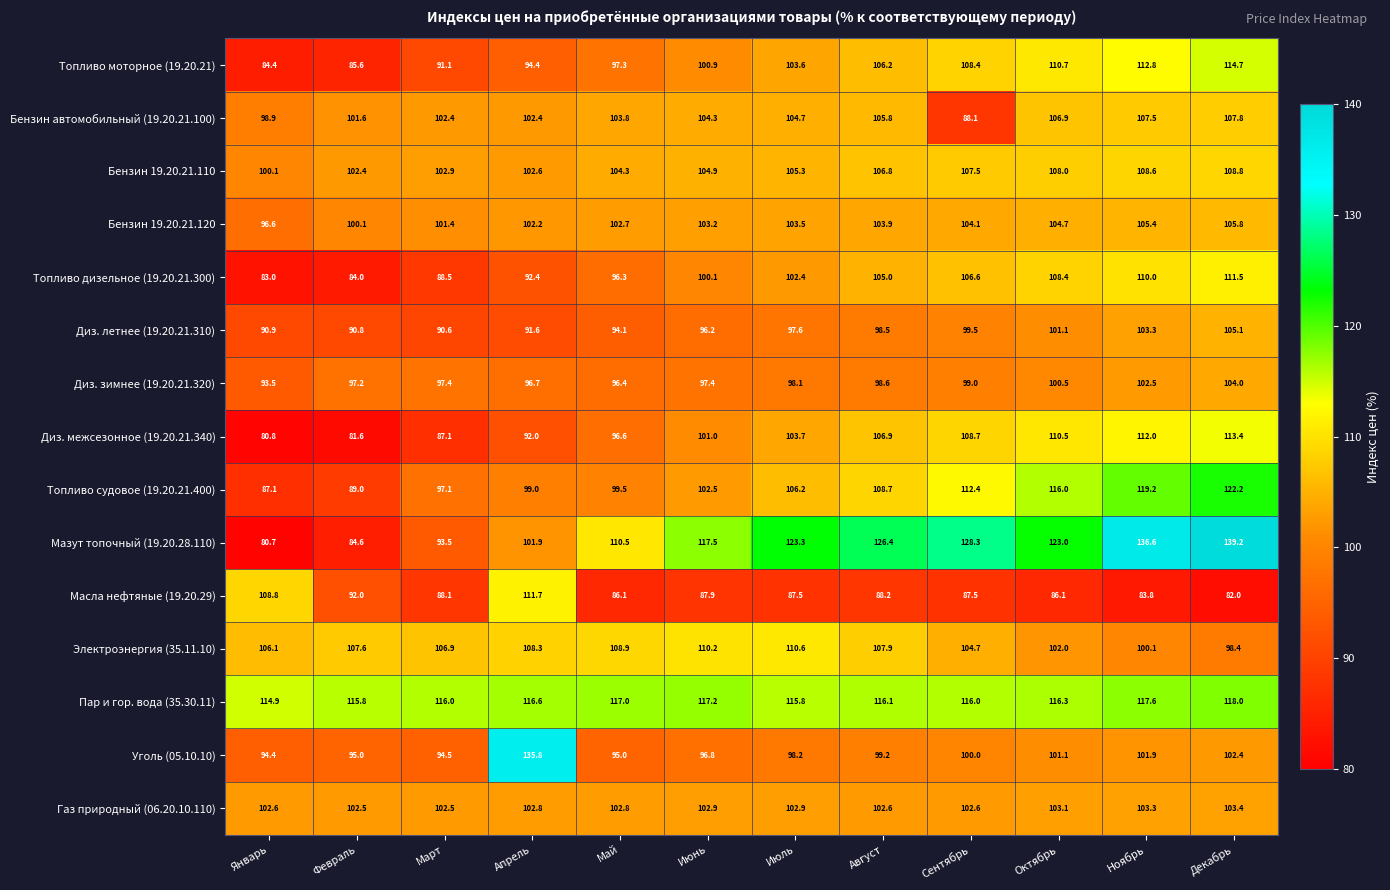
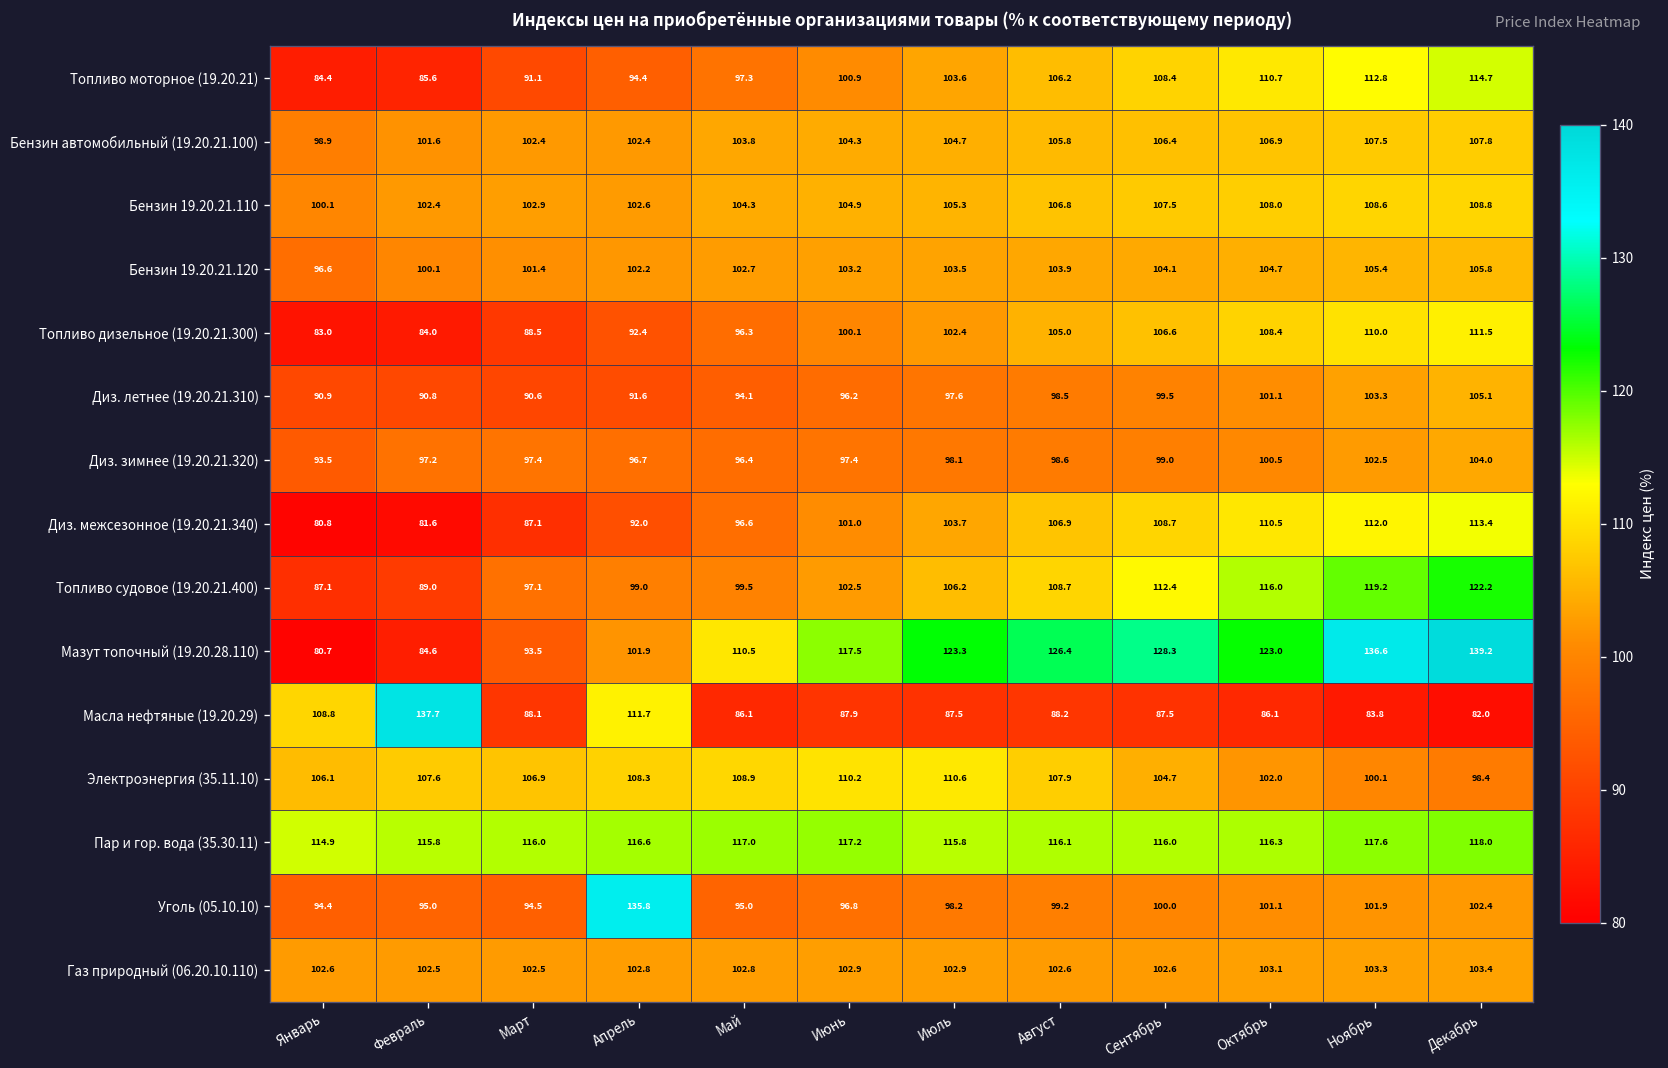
Бензин автомобильный (19.20.21.100), Сентябрь: 88.1 -> 106.4
Масла нефтяные (19.20.29), Февраль: 92.0 -> 137.7
